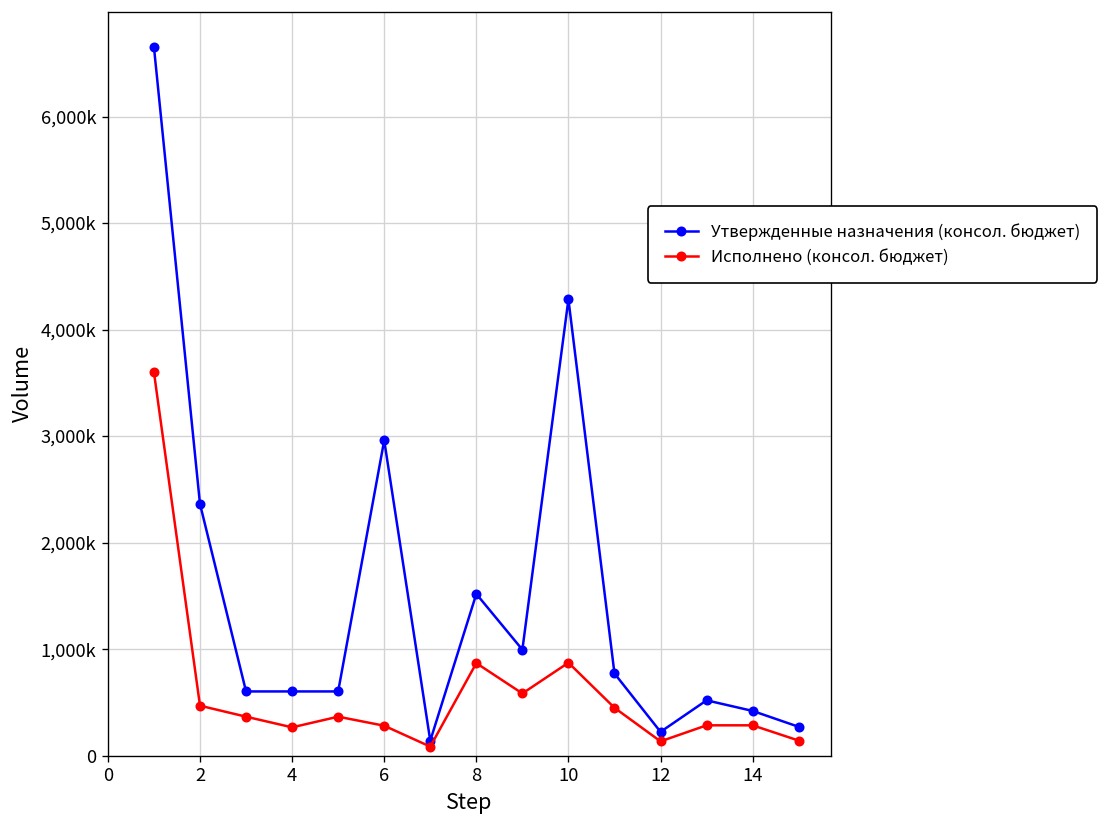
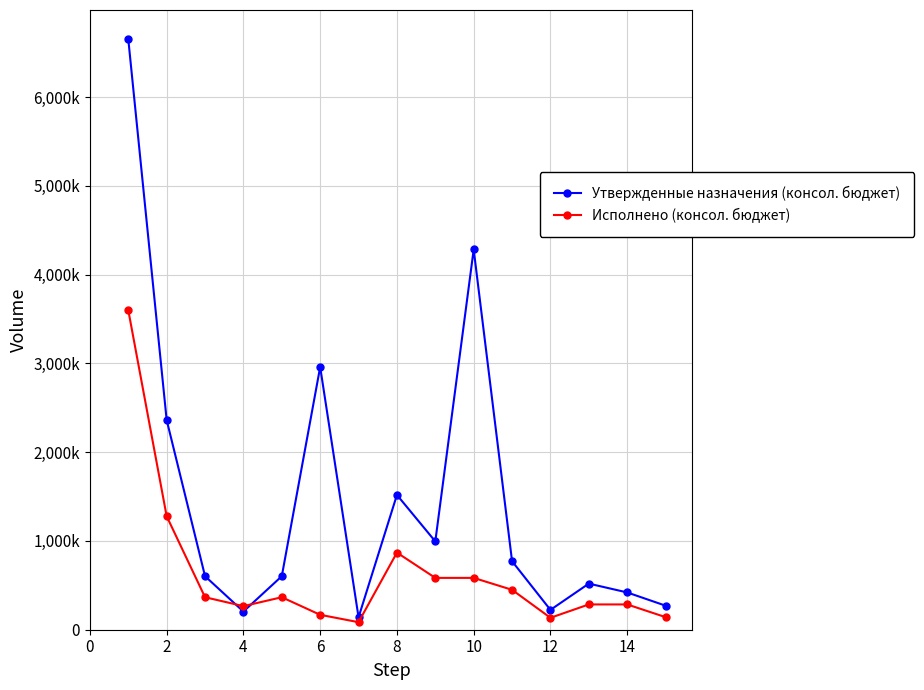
Исполнено (консол. бюджет), 2: 500,000 -> 1,300,000
Утвержденные назначения (консол. бюджет), 4: 600,000 -> 200,000
Исполнено (консол. бюджет), 6: 300,000 -> 200,000
Исполнено (консол. бюджет), 10: 900,000 -> 600,000
